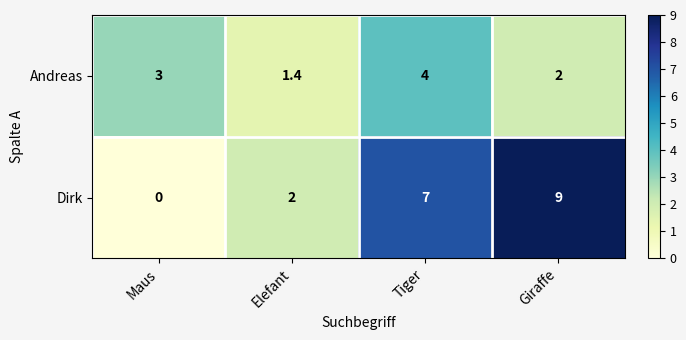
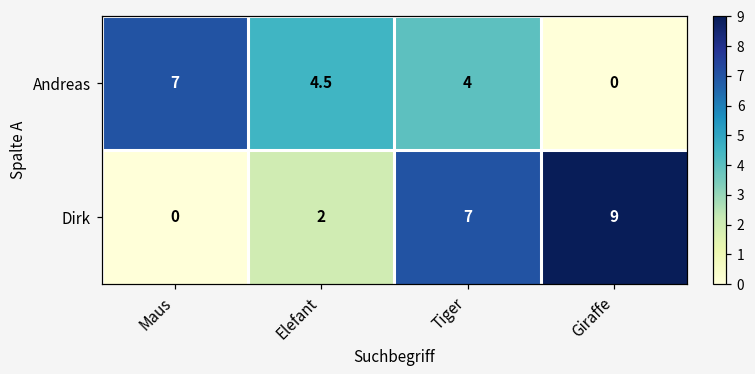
Andreas, Maus: 3 -> 7
Andreas, Elefant: 1.4 -> 4.5
Andreas, Giraffe: 2 -> 0
